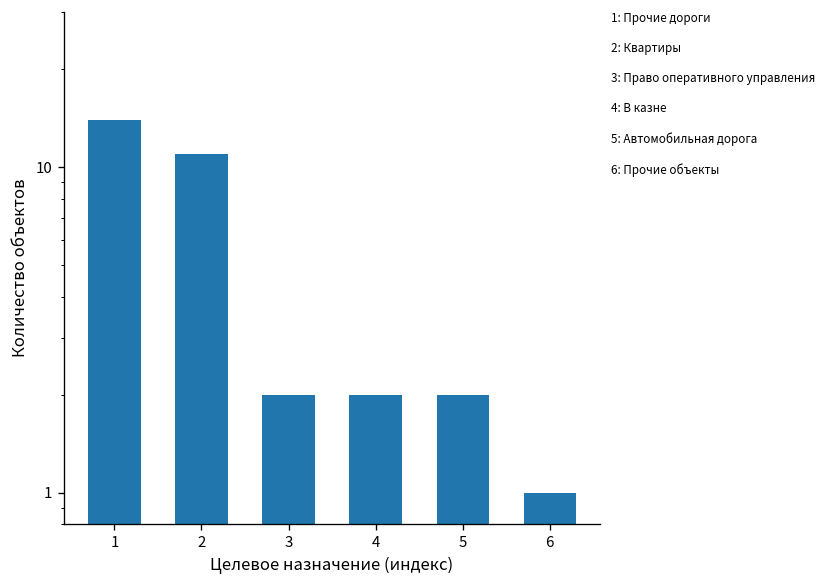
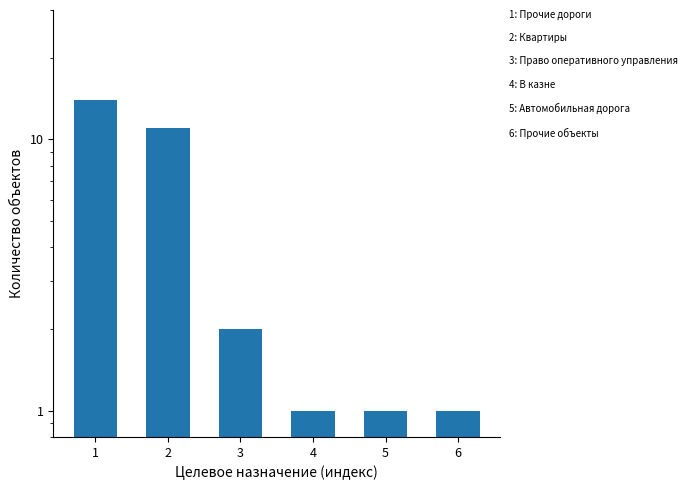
4: 2 -> 1
5: 2 -> 1
